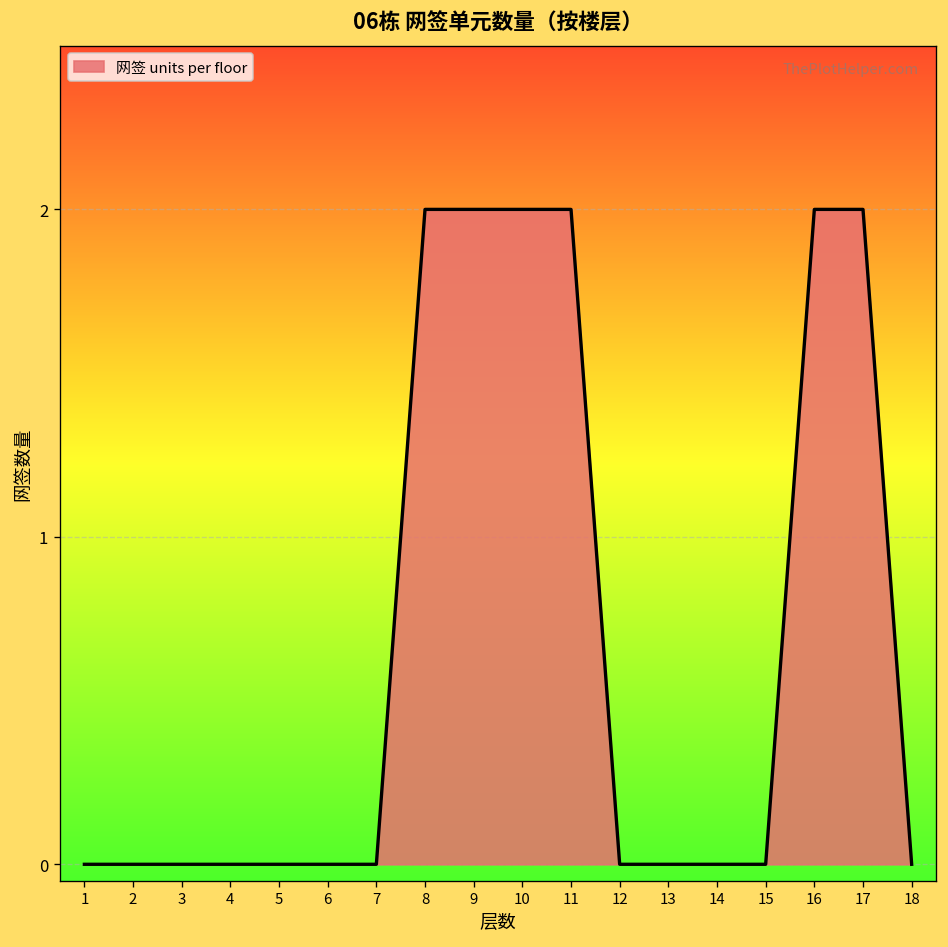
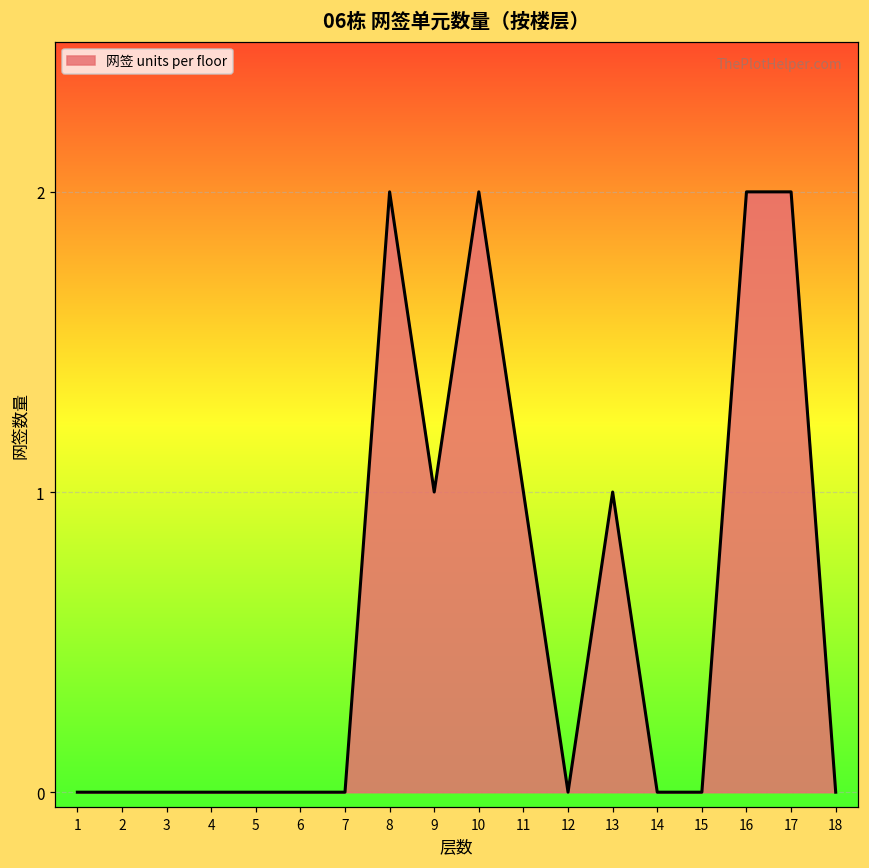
9: 2 -> 1
11: 2 -> 1
13: 0 -> 1
